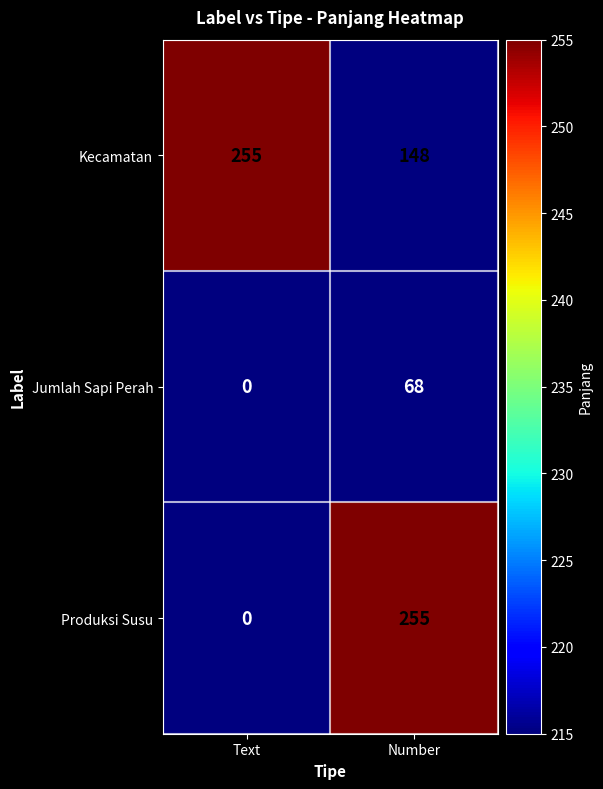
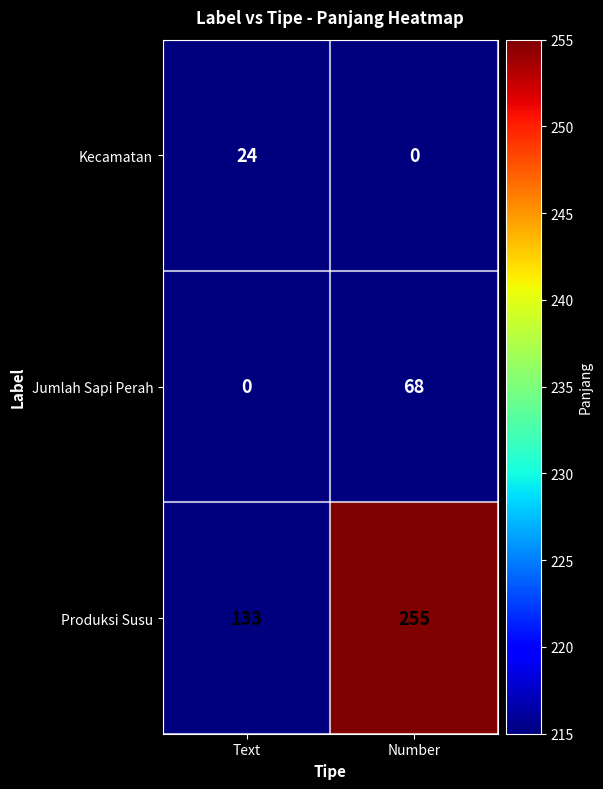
Kecamatan, Text: 255 -> 24
Kecamatan, Number: 148 -> 0
Produksi Susu, Text: 0 -> 133
